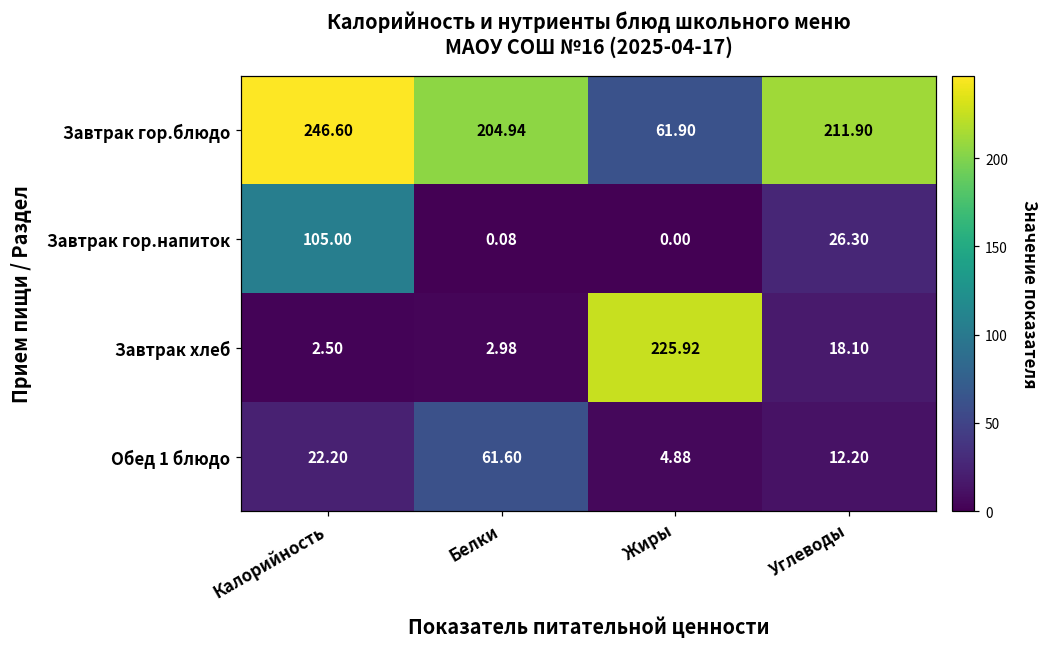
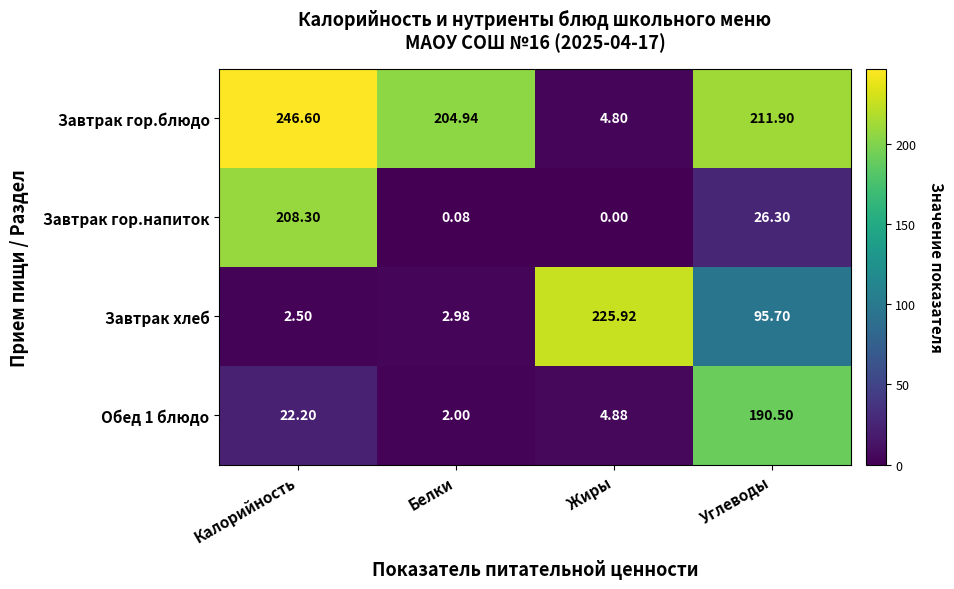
Завтрак гор.блюдо, Жиры: 61.90 -> 4.80
Завтрак гор.напиток, Калорийность: 105.00 -> 208.30
Завтрак хлеб, Углеводы: 18.10 -> 95.70
Обед 1 блюдо, Белки: 61.60 -> 2.00
Обед 1 блюдо, Углеводы: 12.20 -> 190.50
